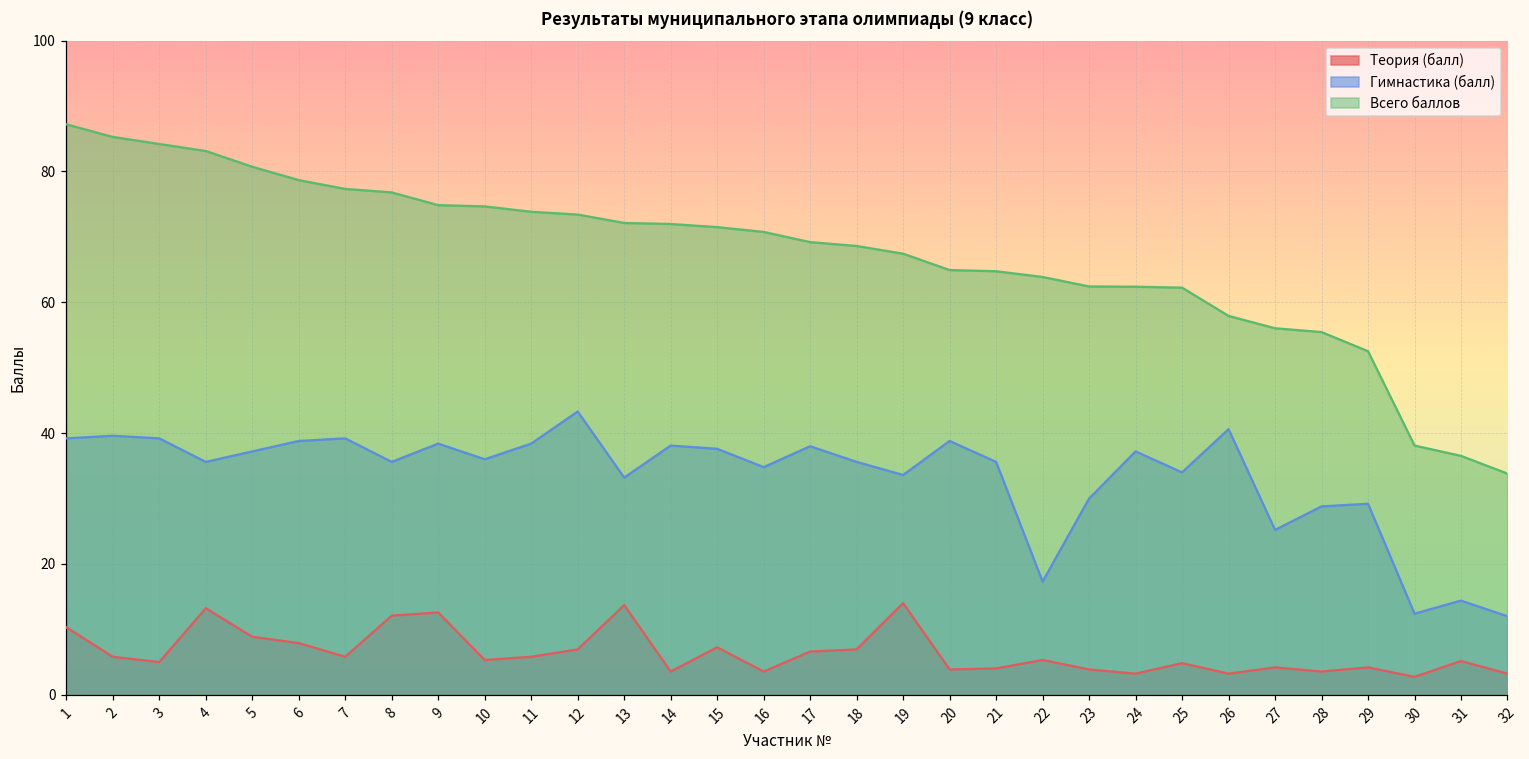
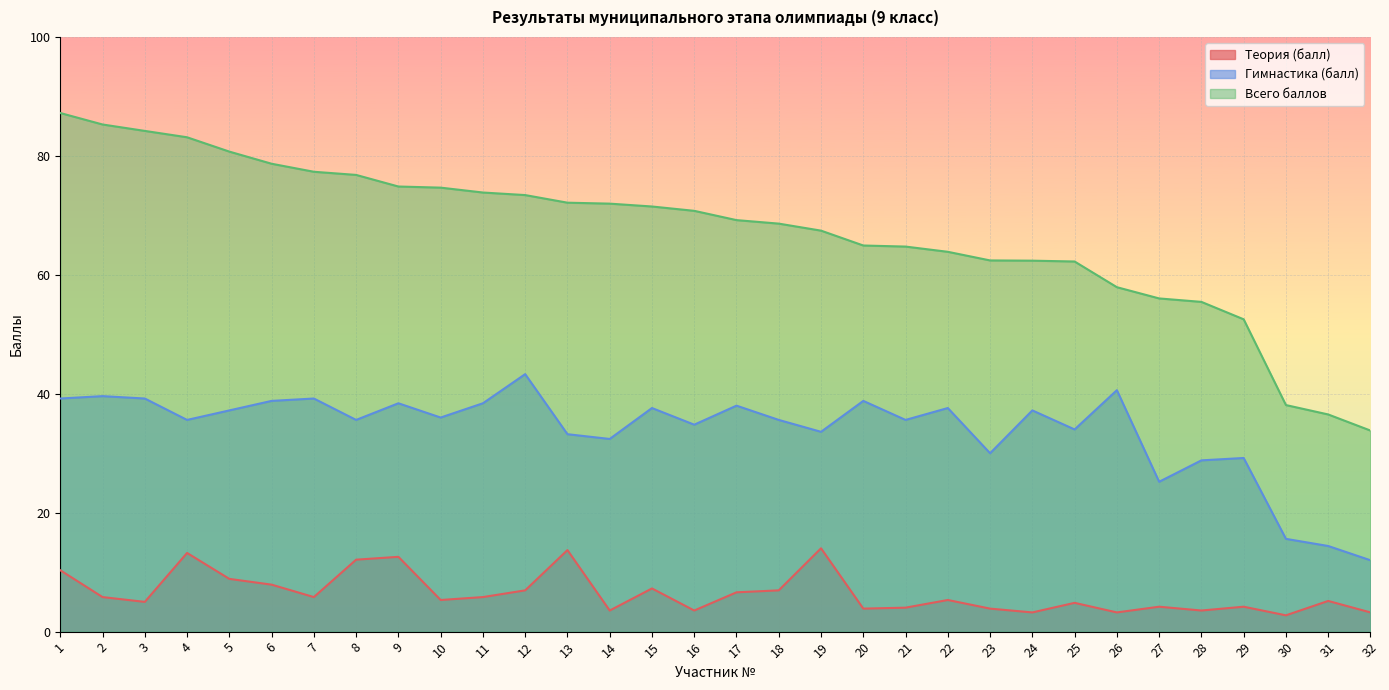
Гимнастика (балл), 14: 38 -> 32
Гимнастика (балл), 22: 17 -> 38
Гимнастика (балл), 30: 12 -> 16
